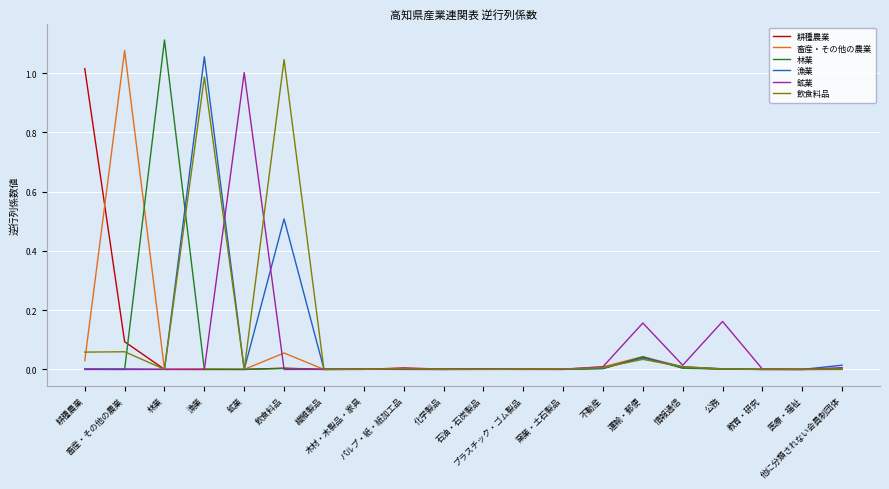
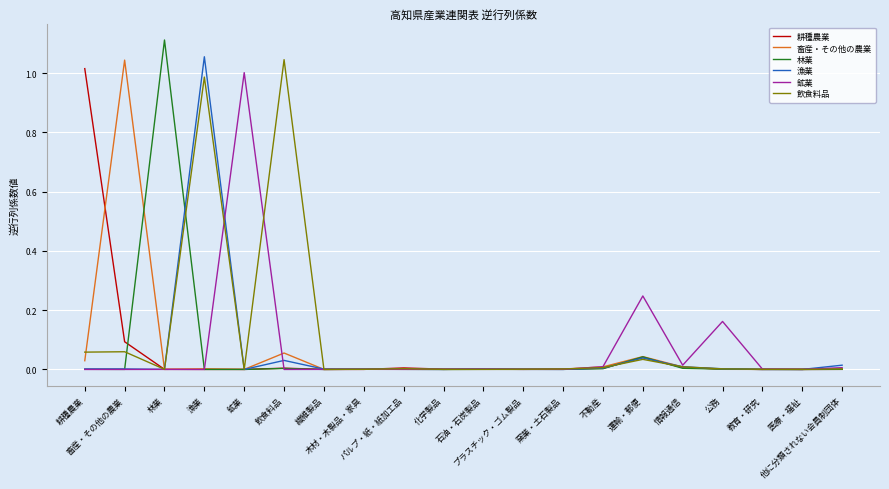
畜産・その他の農業, 畜産・その他の農業: 1.08 -> 1.04
漁業, 飲食料品: 0.51 -> 0.03
鉱業, 運輸・郵便: 0.16 -> 0.25
